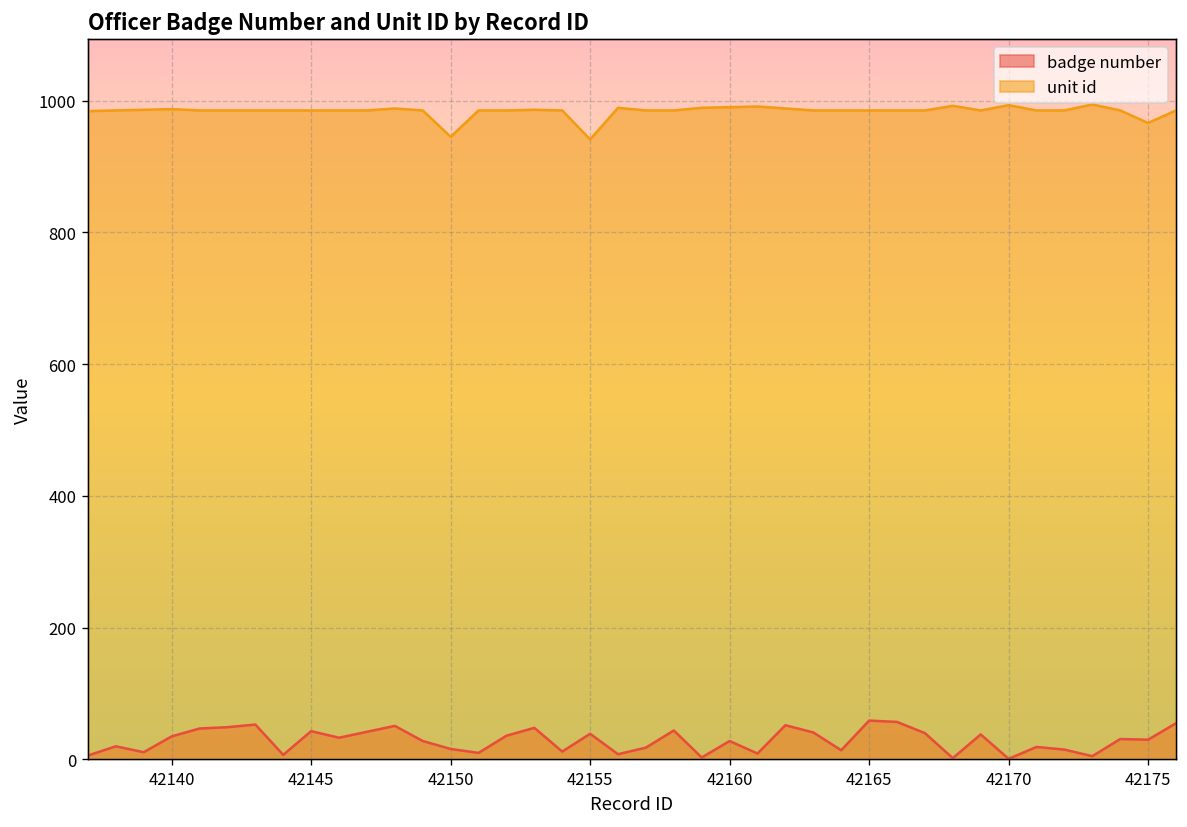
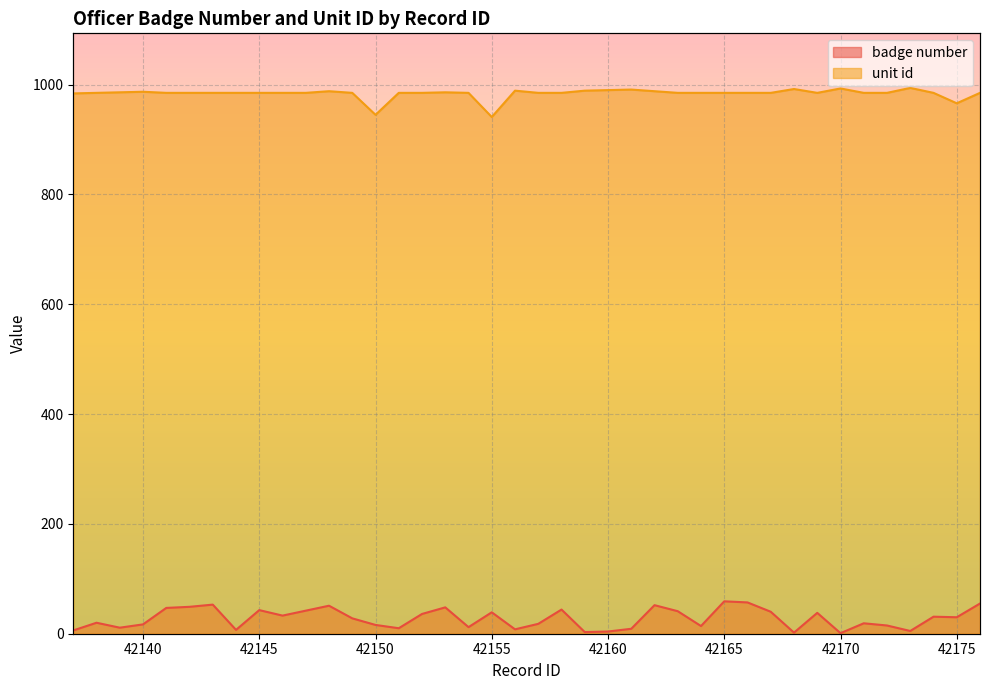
badge number, 42140: 40 -> 20
badge number, 42160: 30 -> 0
